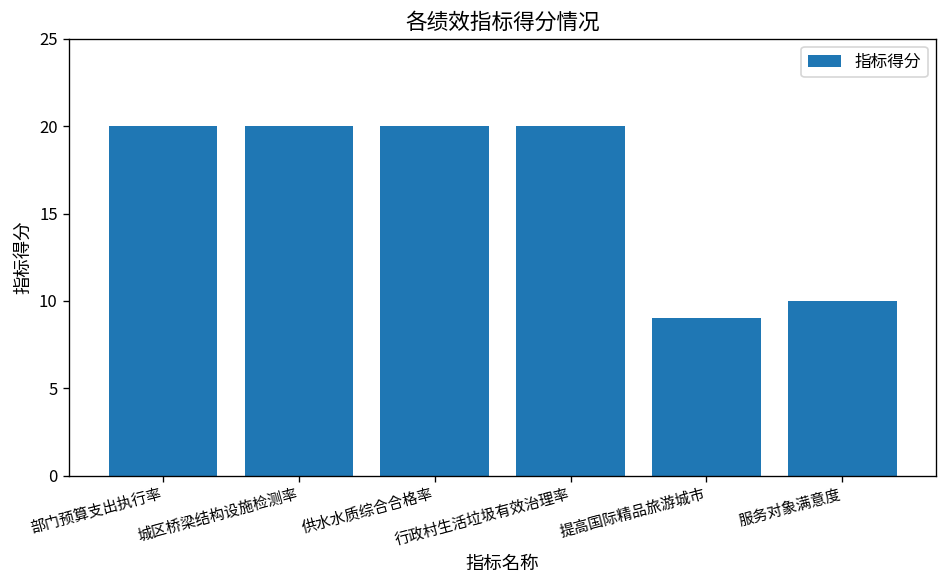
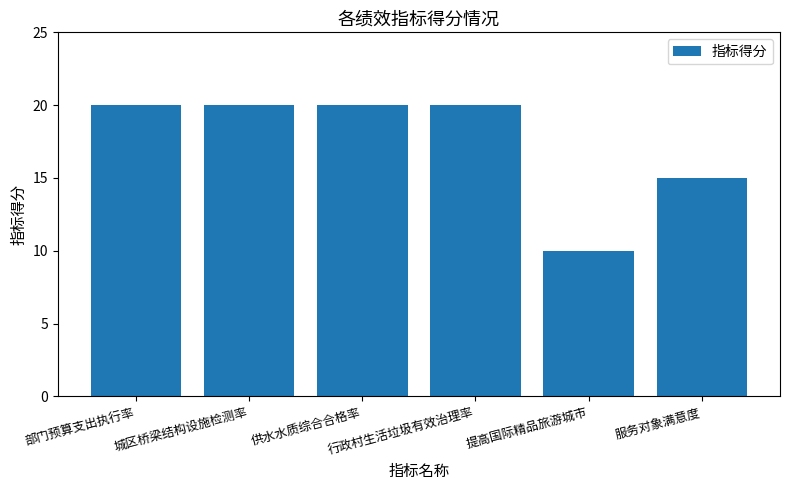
提高国际精品旅游城市: 9 -> 10
服务对象满意度: 10 -> 15
